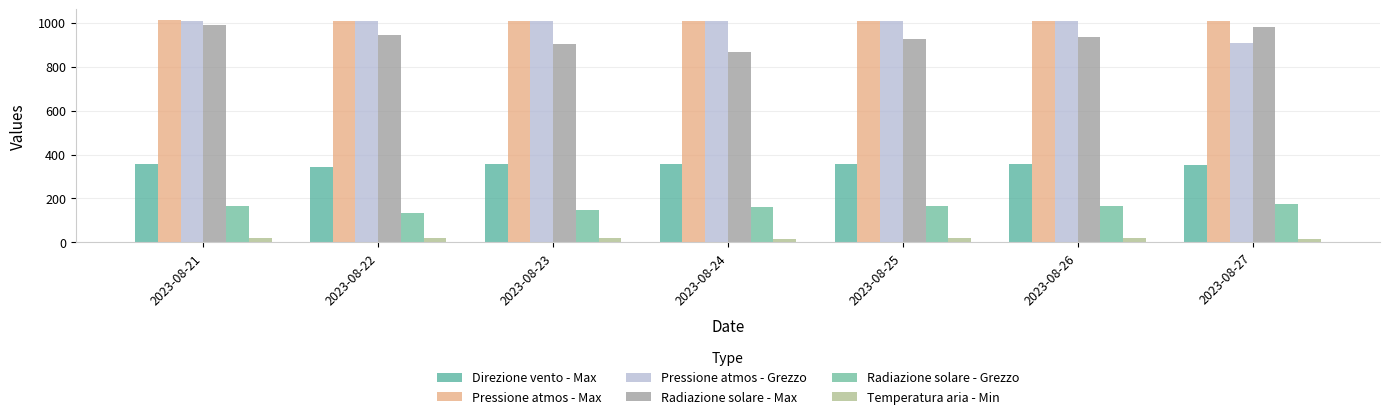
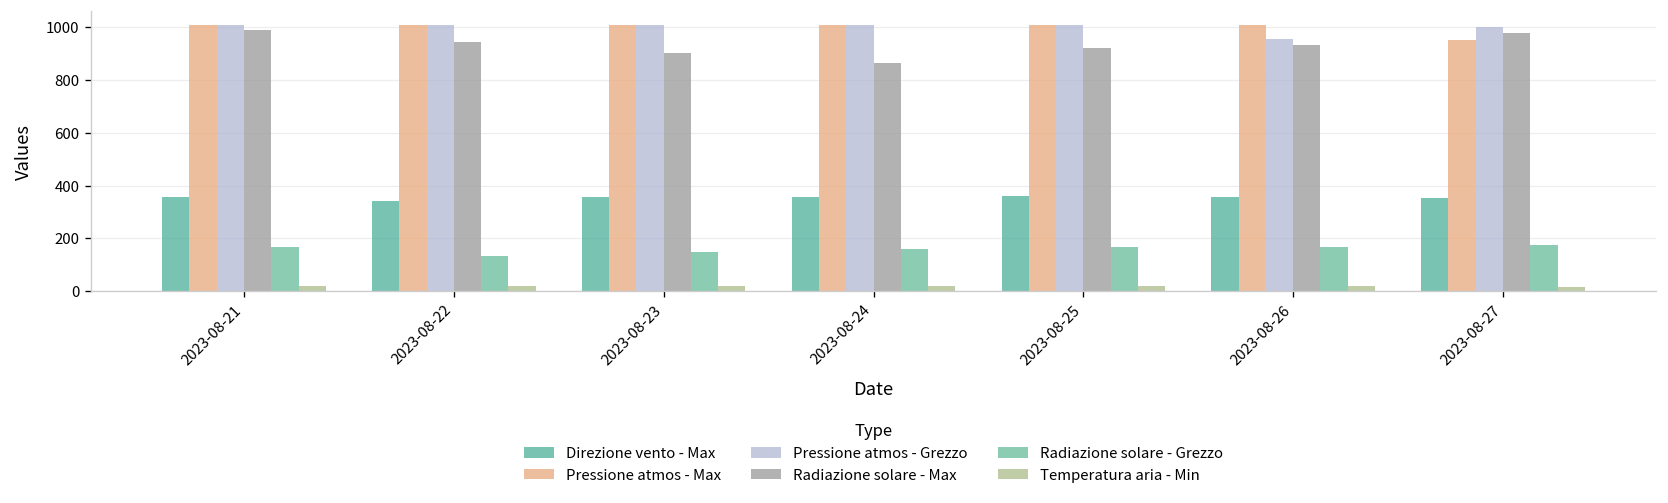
Pressione atmos - Grezzo, 2023-08-26: 1010 -> 950
Pressione atmos - Max, 2023-08-27: 1010 -> 950
Pressione atmos - Grezzo, 2023-08-27: 910 -> 1000
